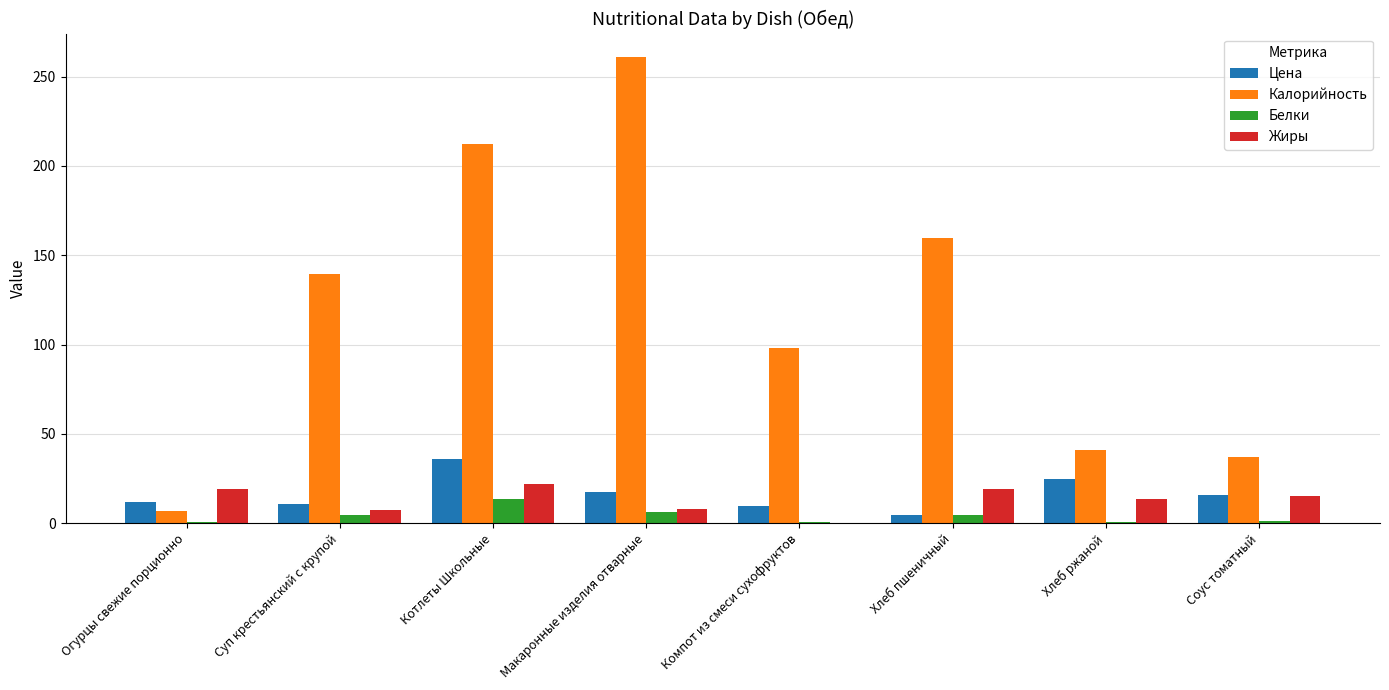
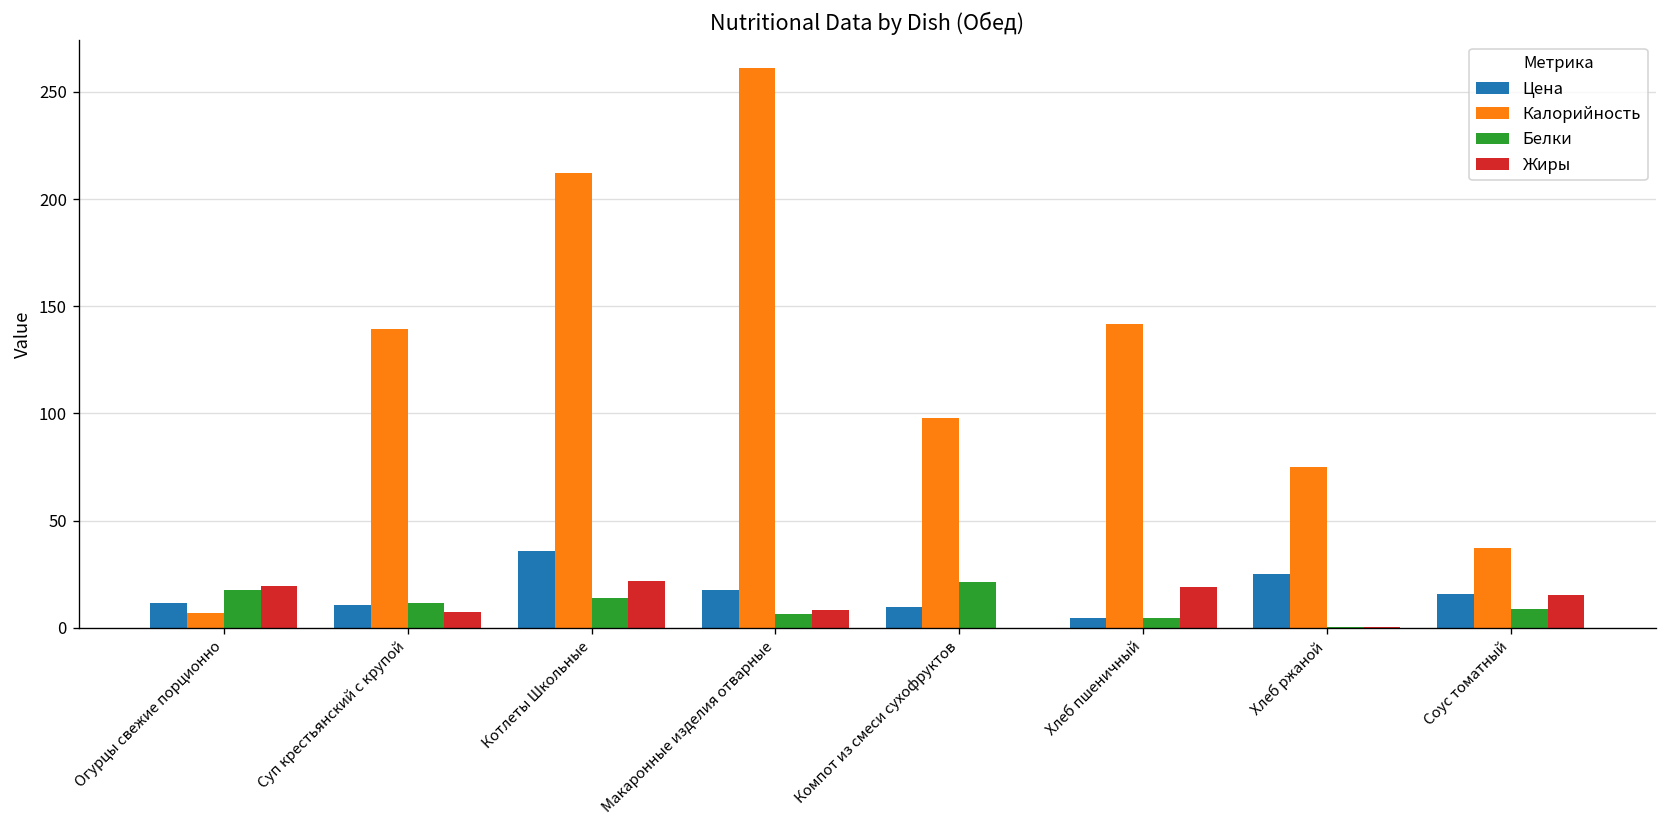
Белки, Огурцы свежие порционно: 0 -> 18
Белки, Суп крестьянский с крупой: 5 -> 12
Белки, Компот из смеси сухофруктов: 1 -> 21
Калорийность, Хлеб пшеничный: 159 -> 142
Калорийность, Хлеб ржаной: 41 -> 75
Жиры, Хлеб ржаной: 13 -> 0
Белки, Соус томатный: 1 -> 9
